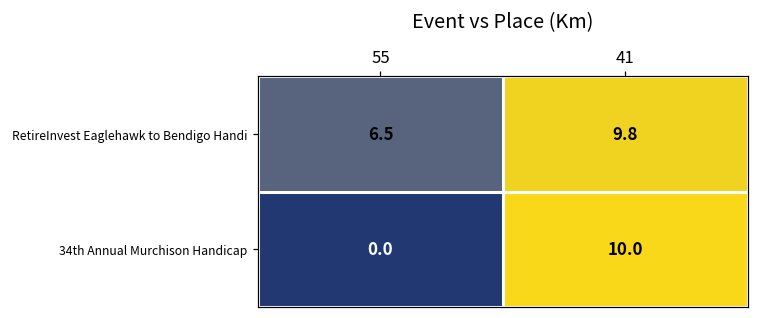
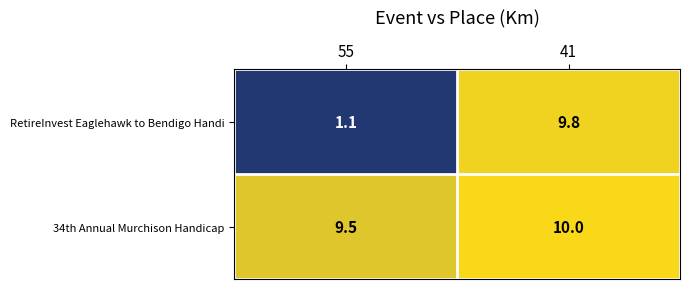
RetireInvest Eaglehawk to Bendigo Handi, 55: 6.5 -> 1.1
34th Annual Murchison Handicap, 55: 0.0 -> 9.5
